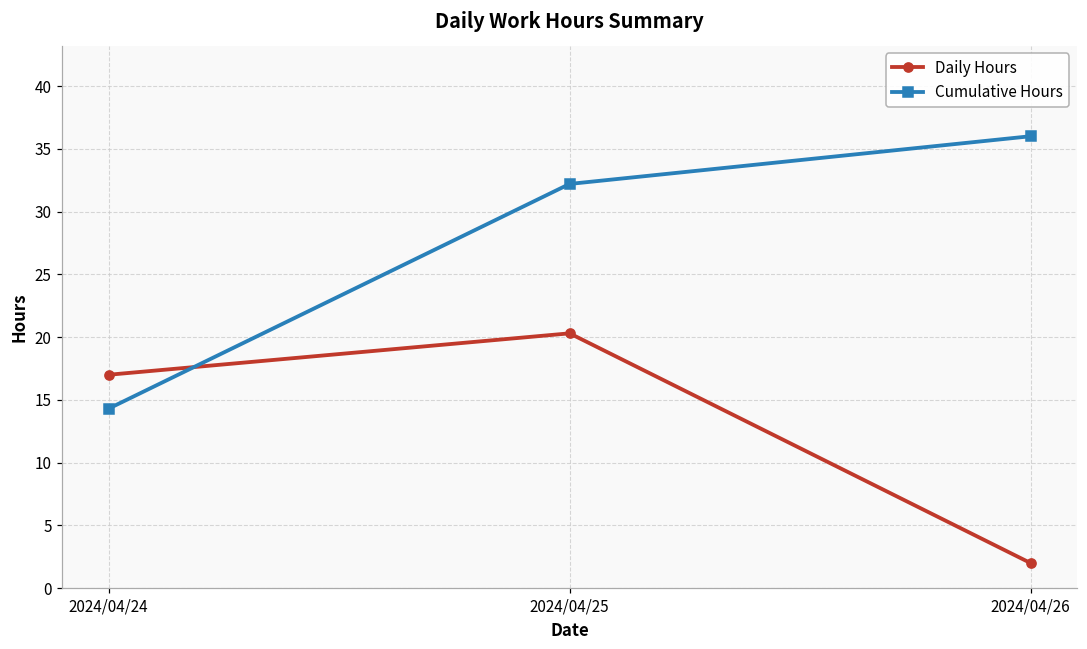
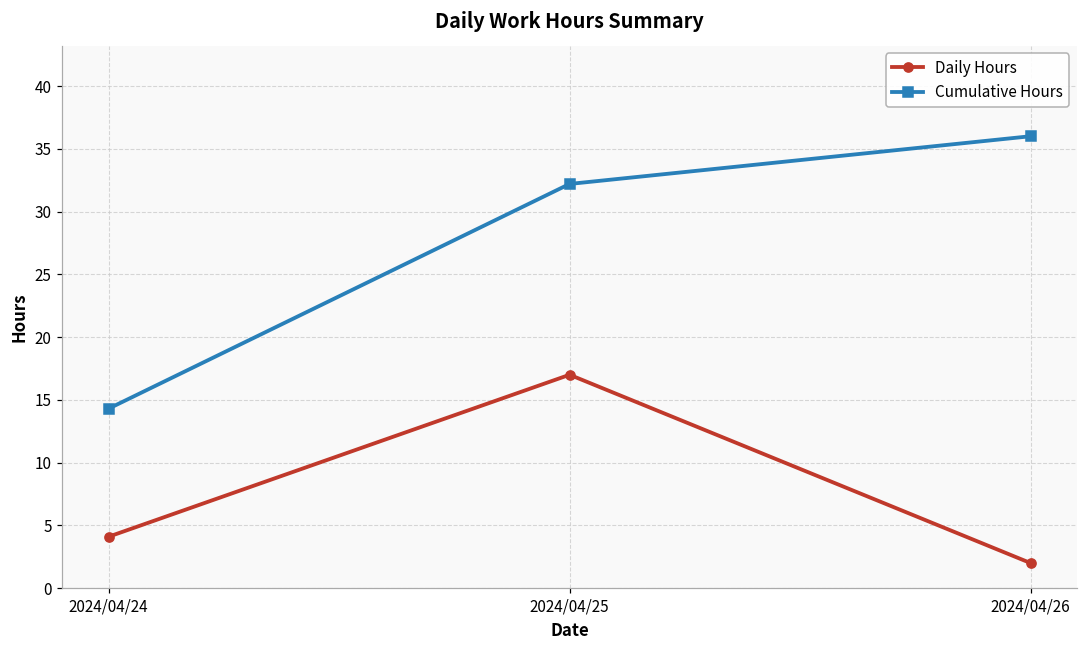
Daily Hours, 2024/04/24: 17.0 -> 4.1
Daily Hours, 2024/04/25: 20.3 -> 17.0
